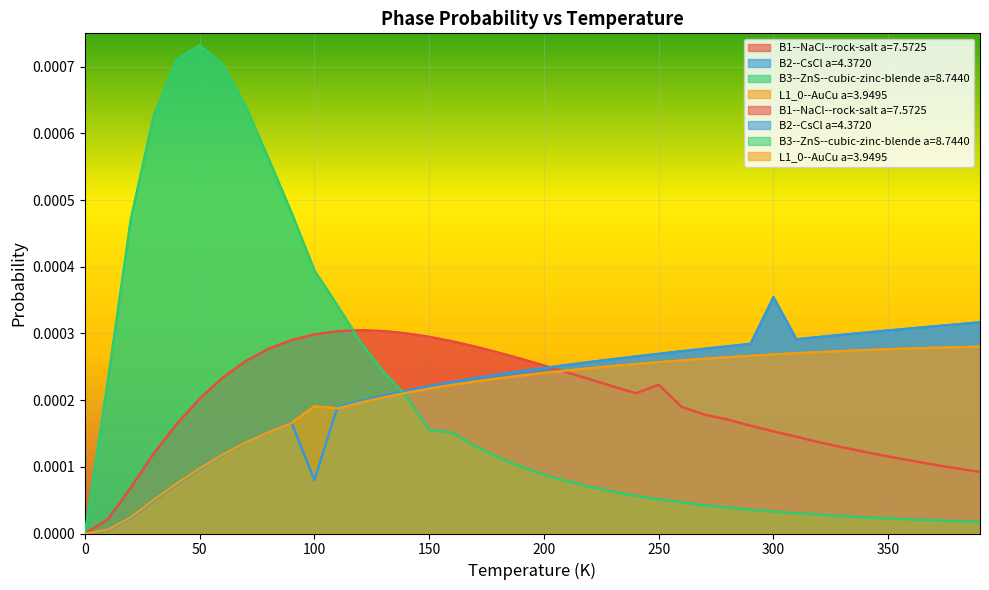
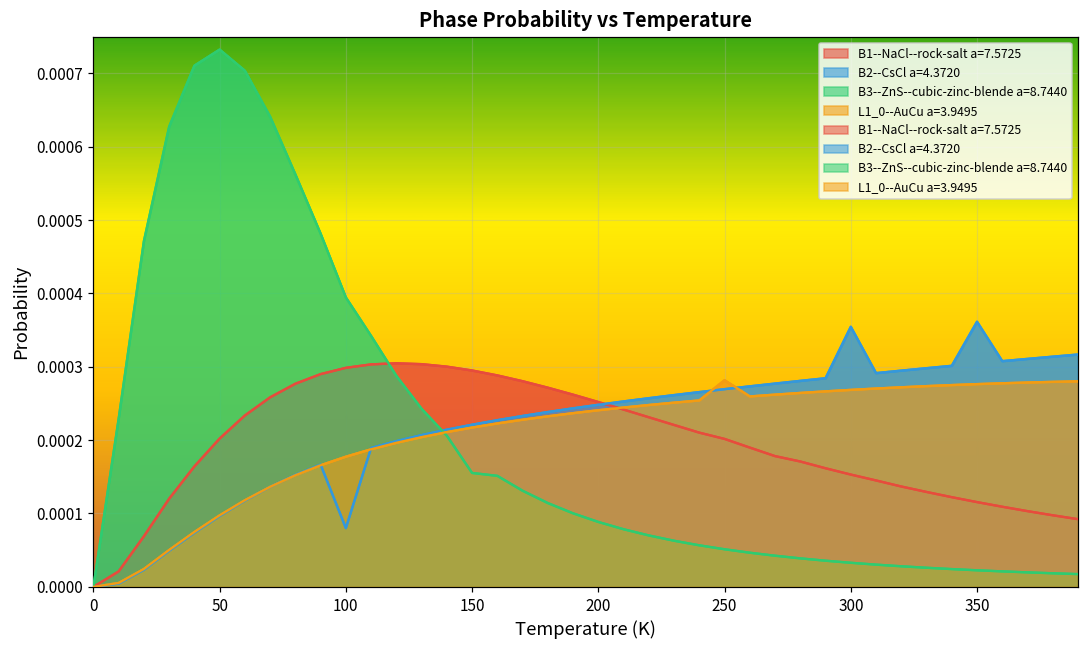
L1_0--AuCu a=3.9495, 100: 0.00019 -> 0.00018
B1--NaCl--rock-salt a=7.5725, 250: 0.00022 -> 0.00020
L1_0--AuCu a=3.9495, 250: 0.00026 -> 0.00028
B2--CsCl a=4.3720, 350: 0.00030 -> 0.00036
